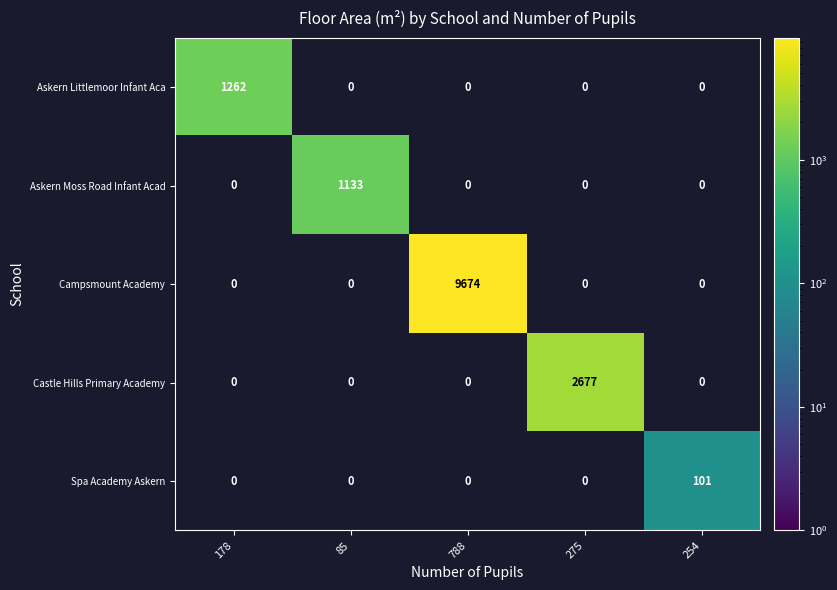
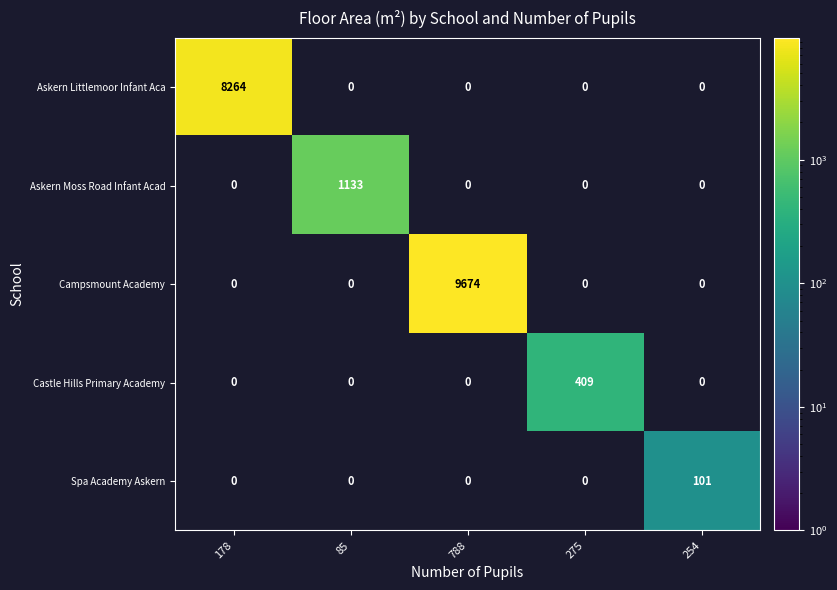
Askern Littlemoor Infant Aca, 178: 1262 -> 8264
Castle Hills Primary Academy, 275: 2677 -> 409
